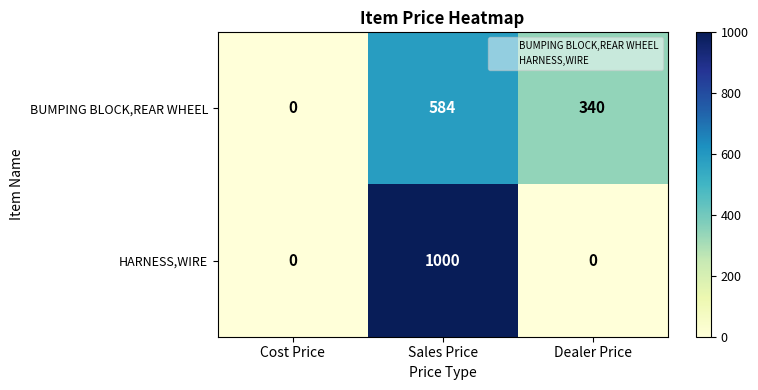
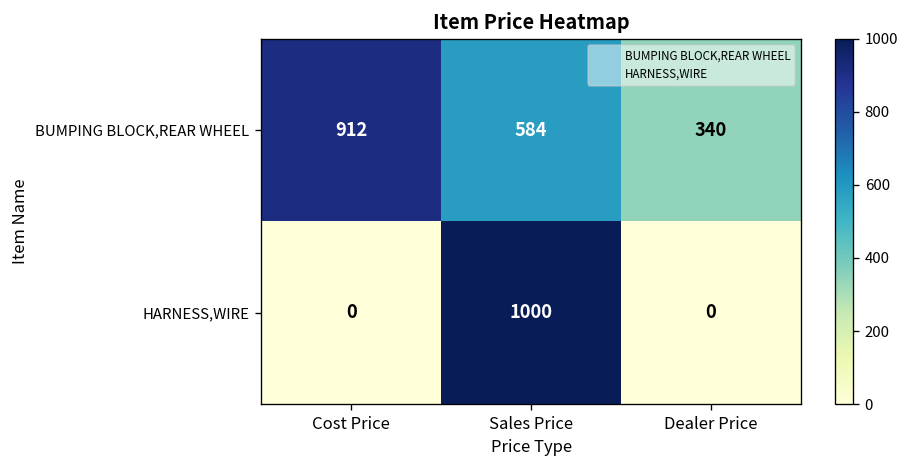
BUMPING BLOCK,REAR WHEEL, Cost Price: 0 -> 912
